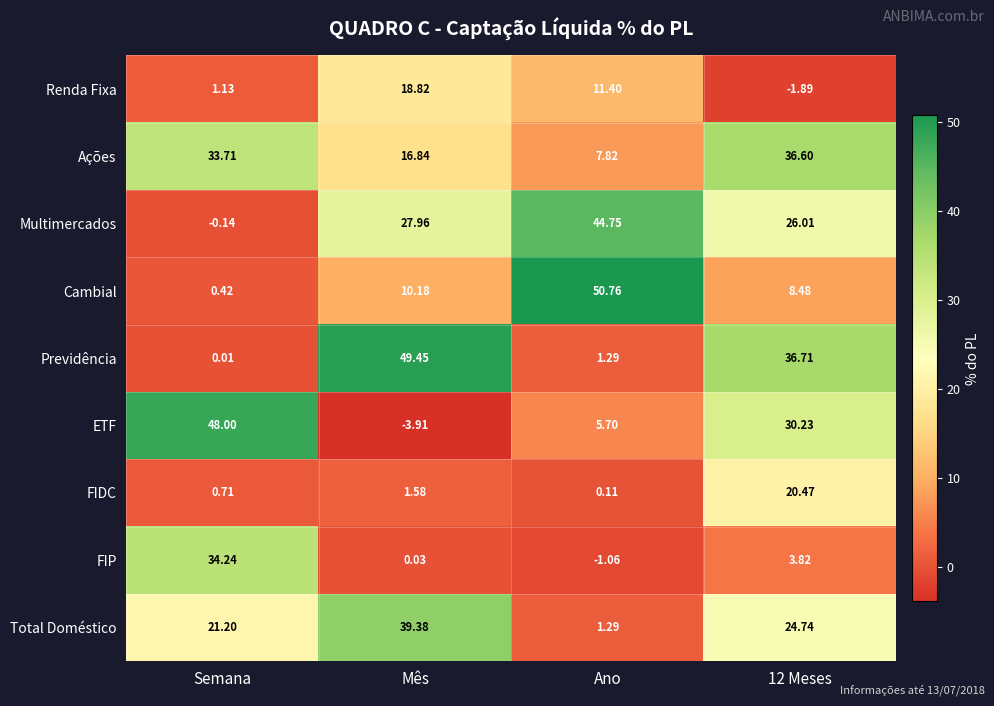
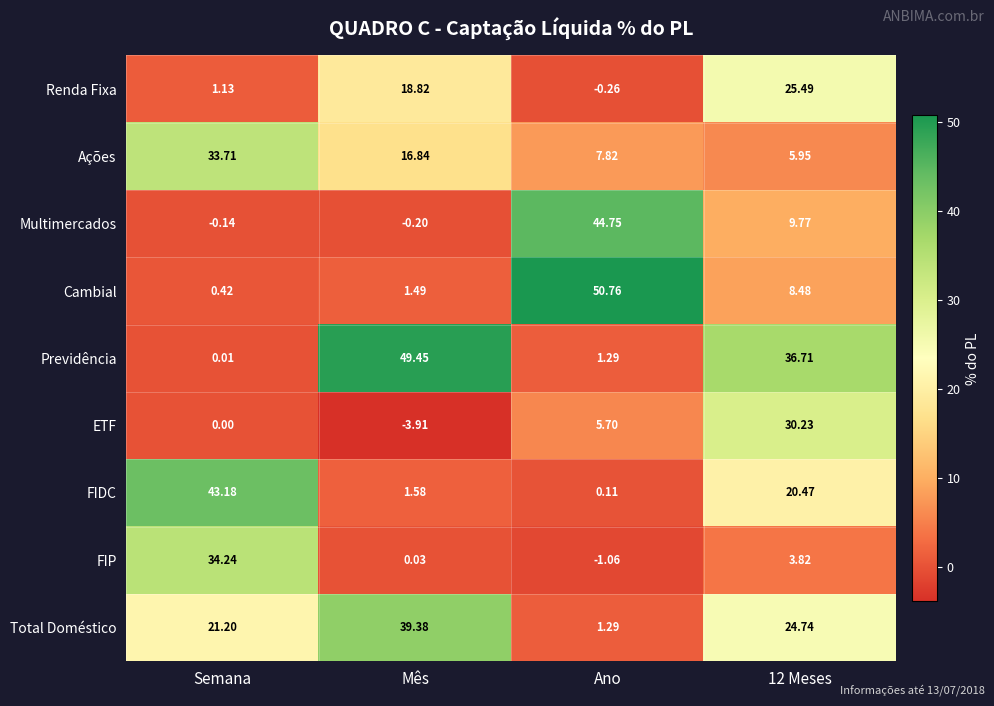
Renda Fixa, Ano: 11.40 -> -0.26
Renda Fixa, 12 Meses: -1.89 -> 25.49
Ações, 12 Meses: 36.60 -> 5.95
Multimercados, Mês: 27.96 -> -0.20
Multimercados, 12 Meses: 26.01 -> 9.77
Cambial, Mês: 10.18 -> 1.49
ETF, Semana: 48.00 -> 0.00
FIDC, Semana: 0.71 -> 43.18
